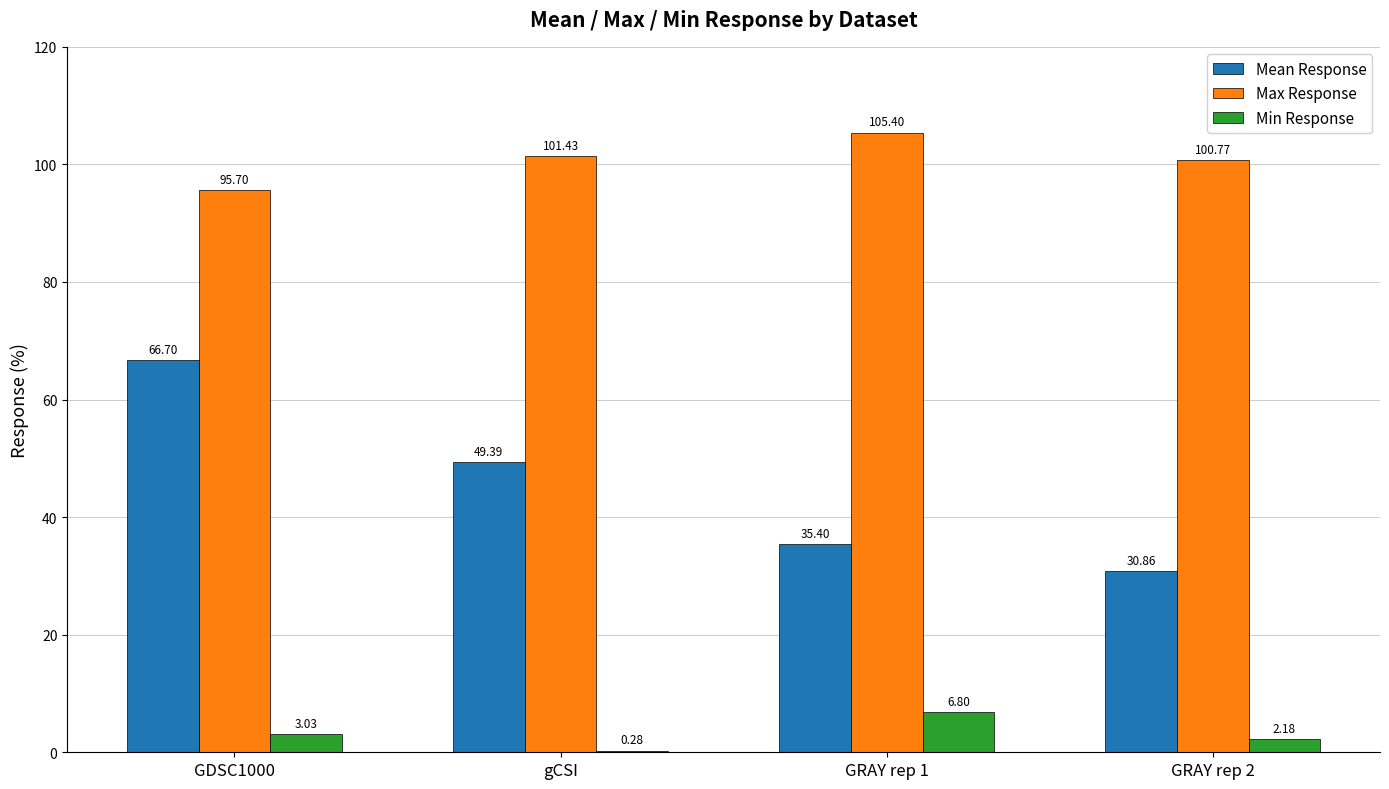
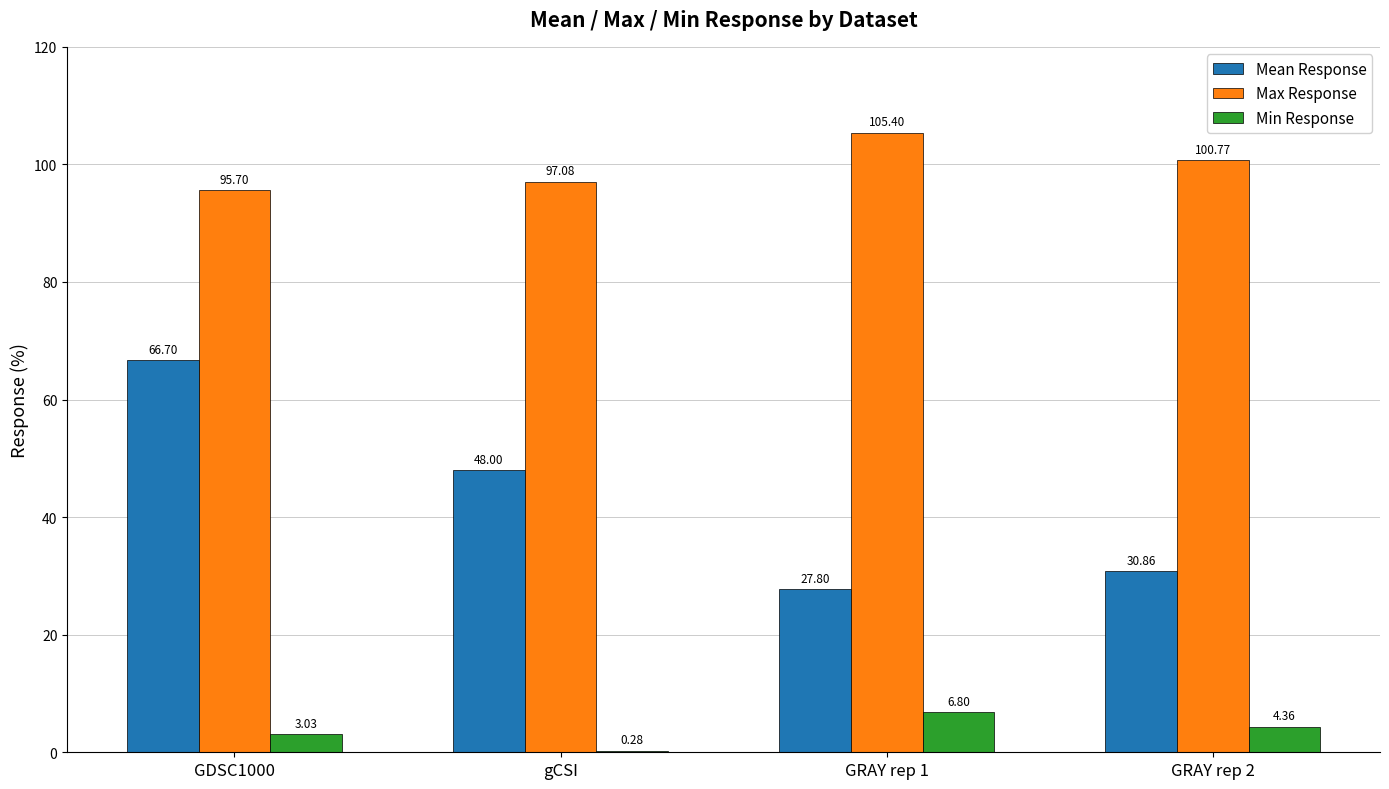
Mean Response, gCSI: 49.39 -> 48.00
Max Response, gCSI: 101.43 -> 97.08
Mean Response, GRAY rep 1: 35.40 -> 27.80
Min Response, GRAY rep 2: 2.18 -> 4.36
